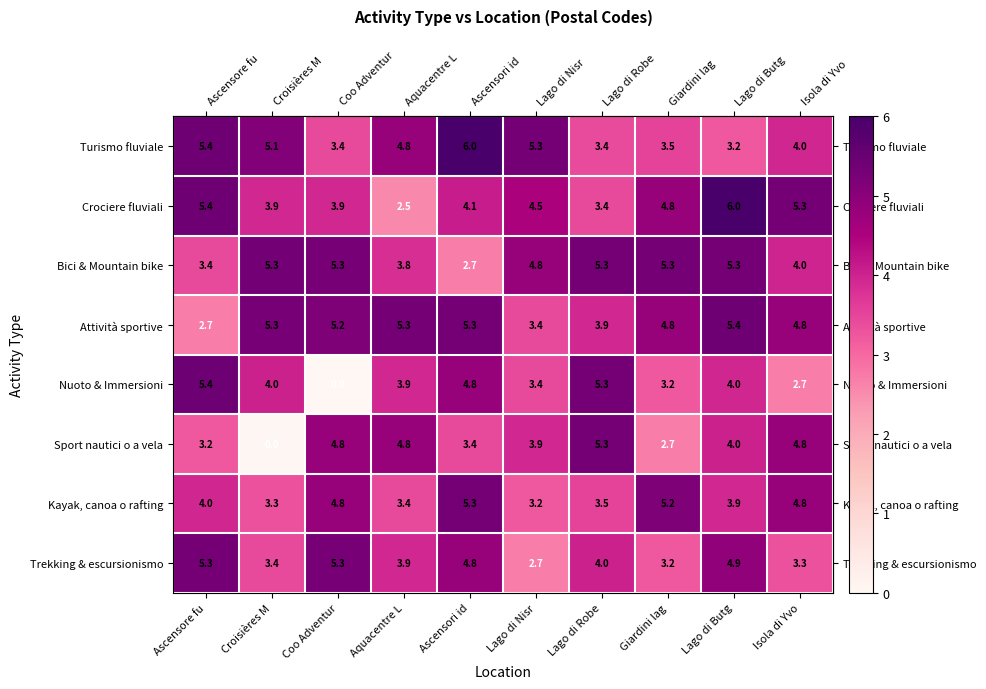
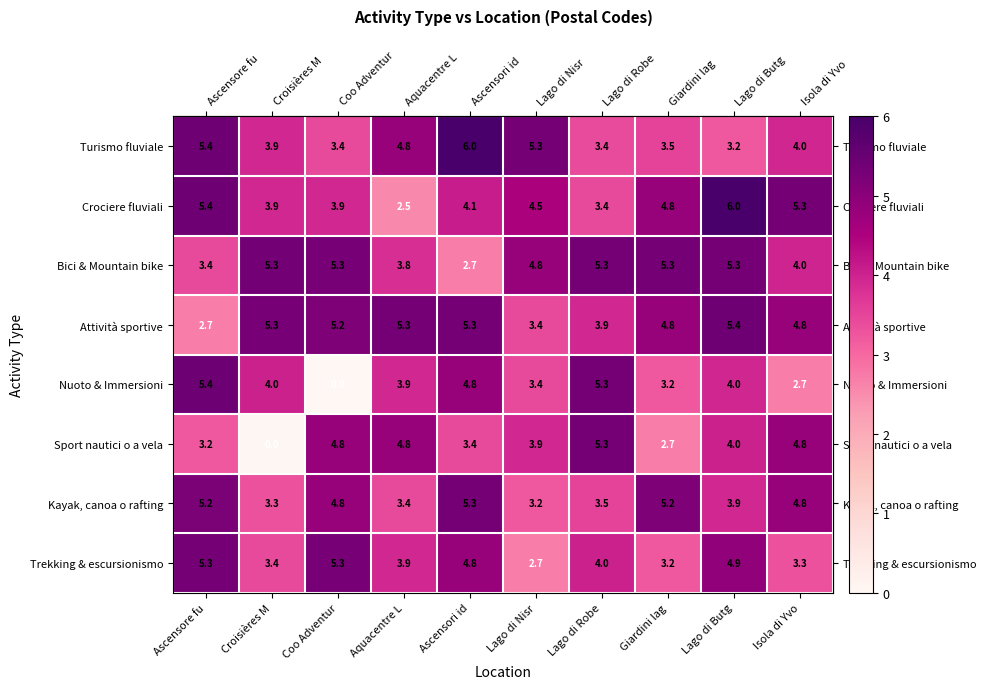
Turismo fluviale, Croisières M: 5.1 -> 3.9
Kayak, canoa o rafting, Ascensore fu: 4.0 -> 5.2
